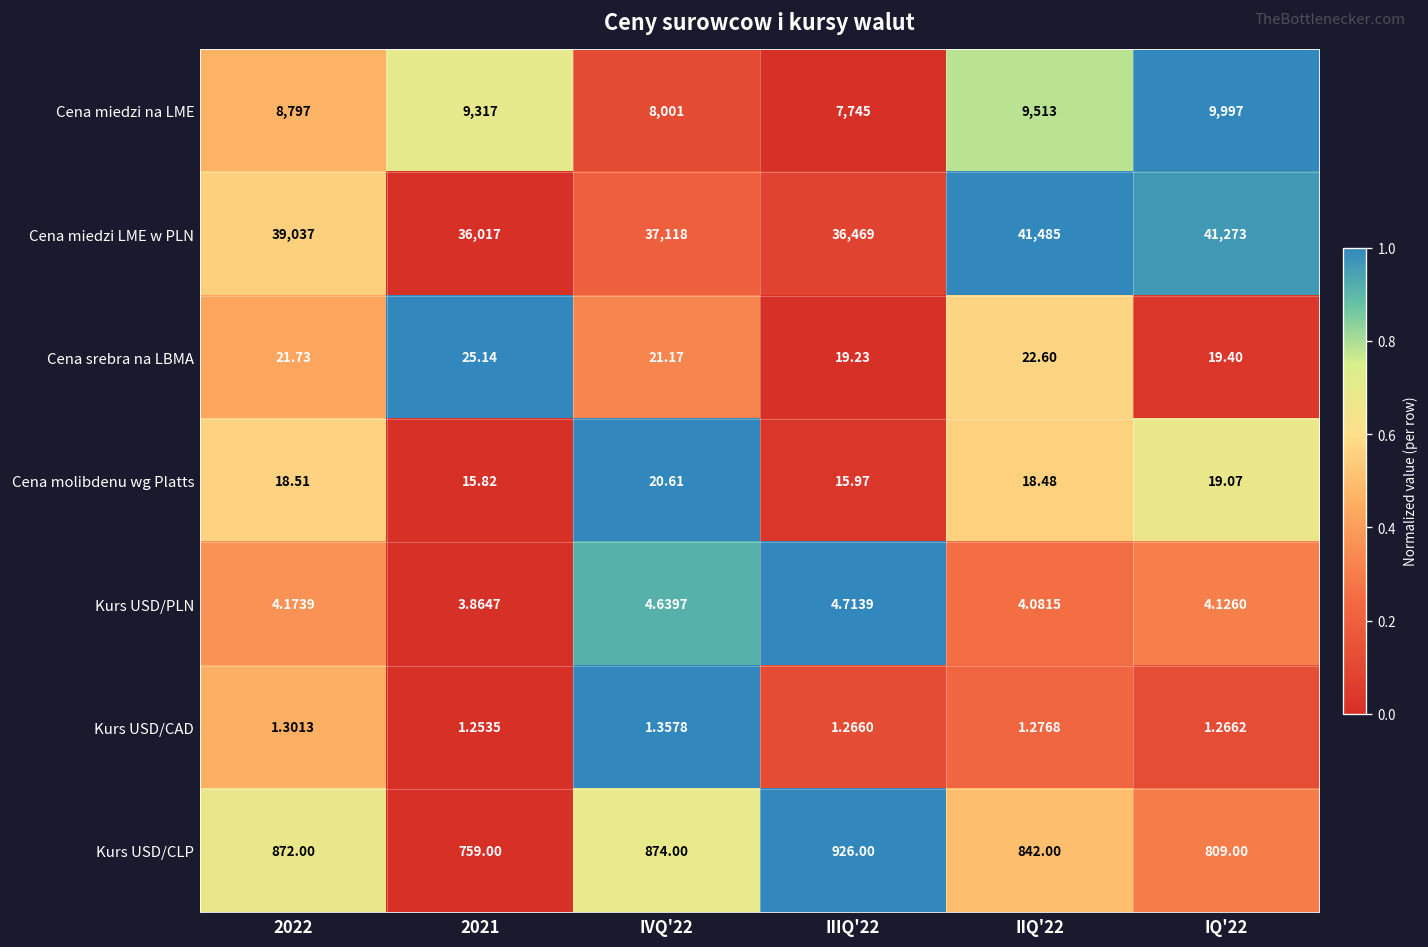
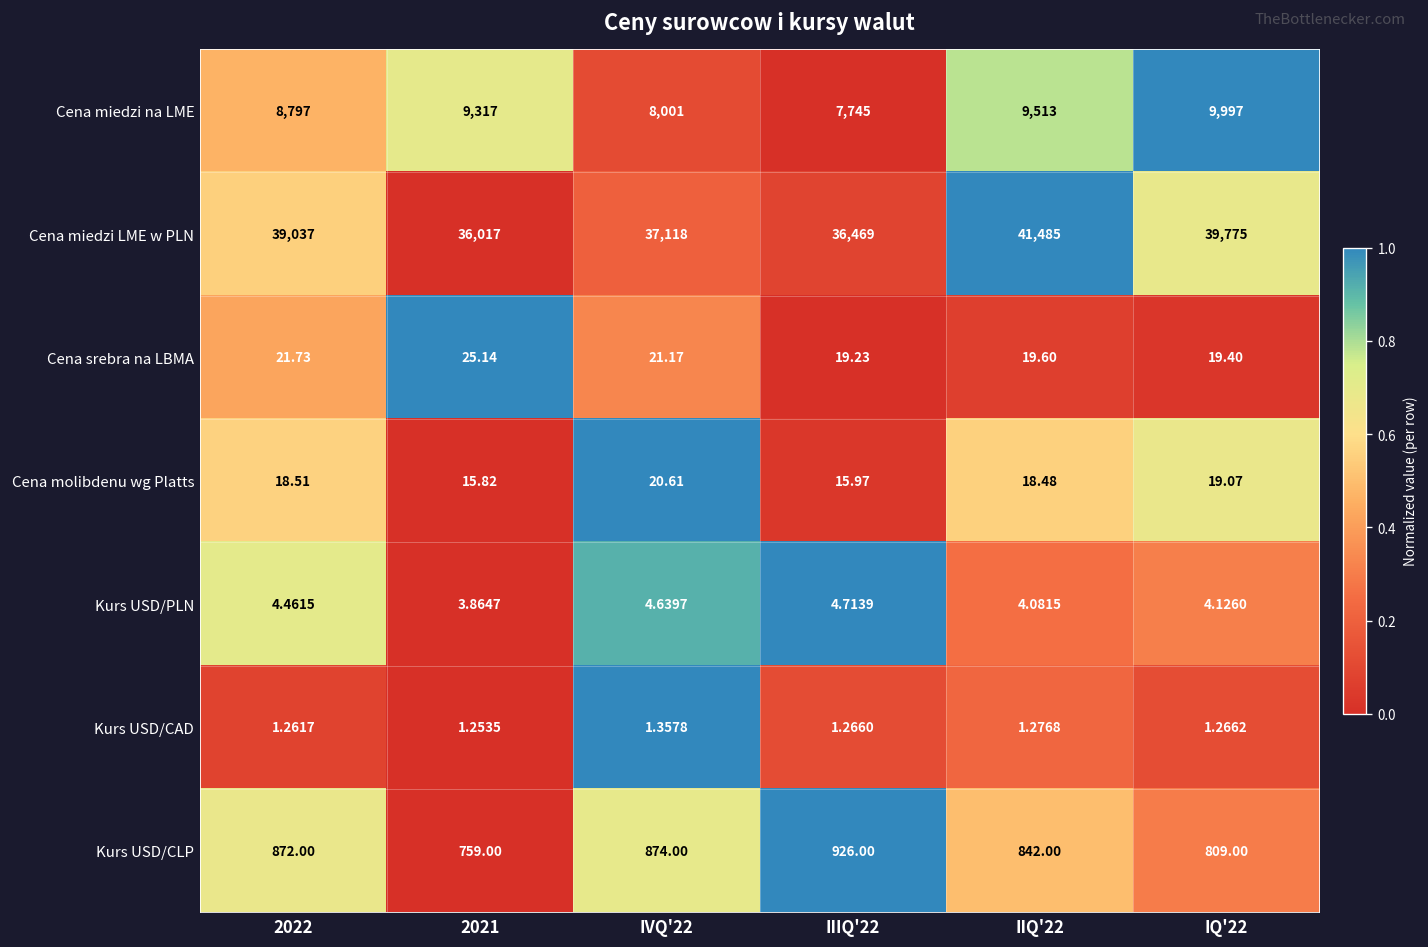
Cena miedzi LME w PLN, IQ'22: 41,273 -> 39,775
Cena srebra na LBMA, IIQ'22: 22.60 -> 19.60
Kurs USD/PLN, 2022: 4.1739 -> 4.4615
Kurs USD/CAD, 2022: 1.3013 -> 1.2617
